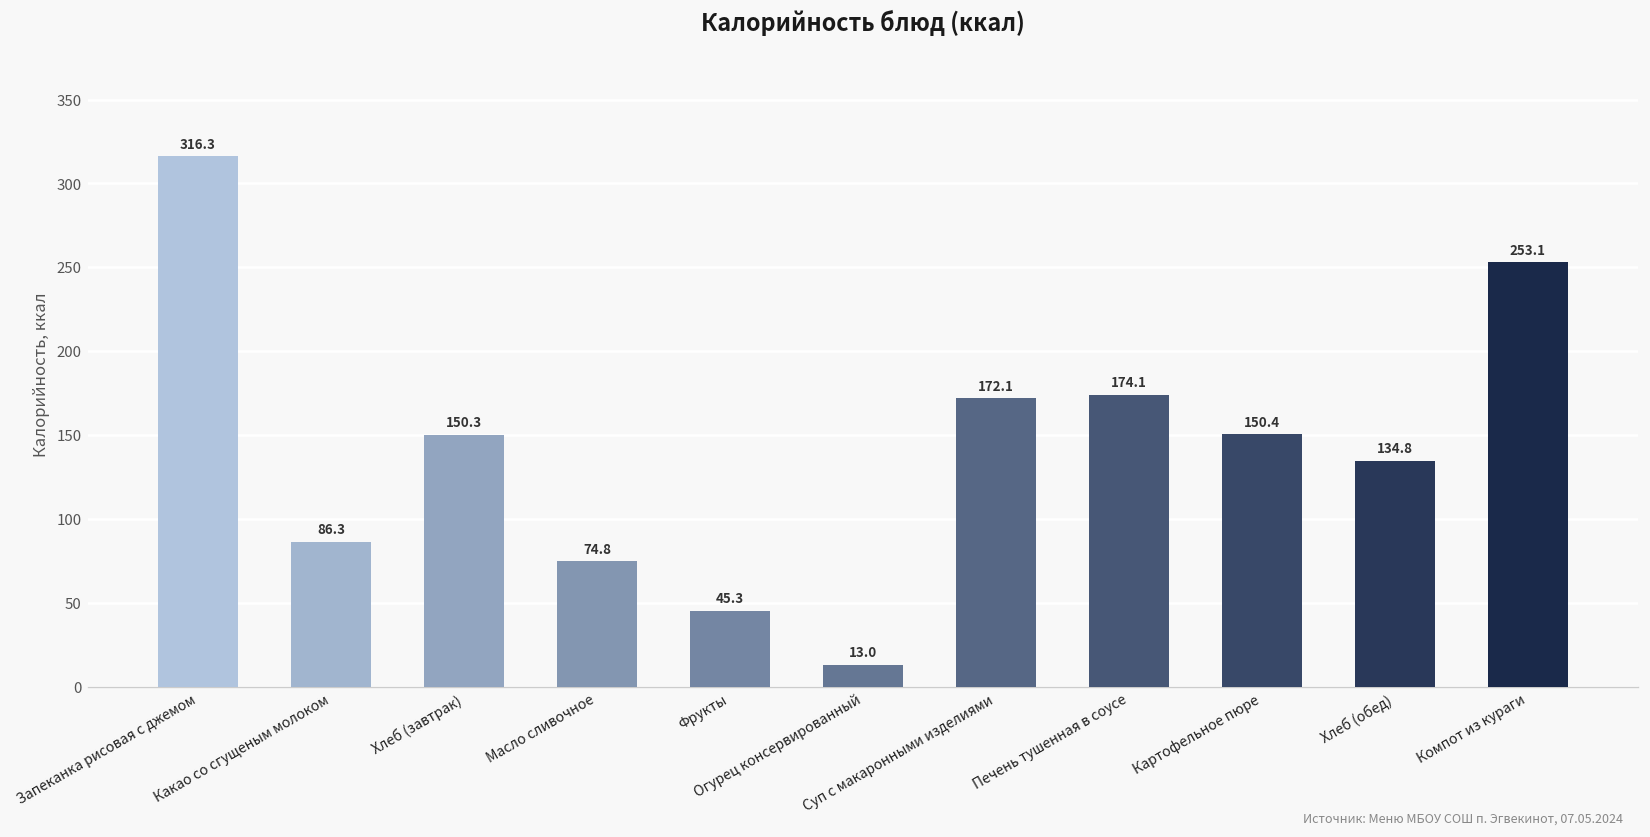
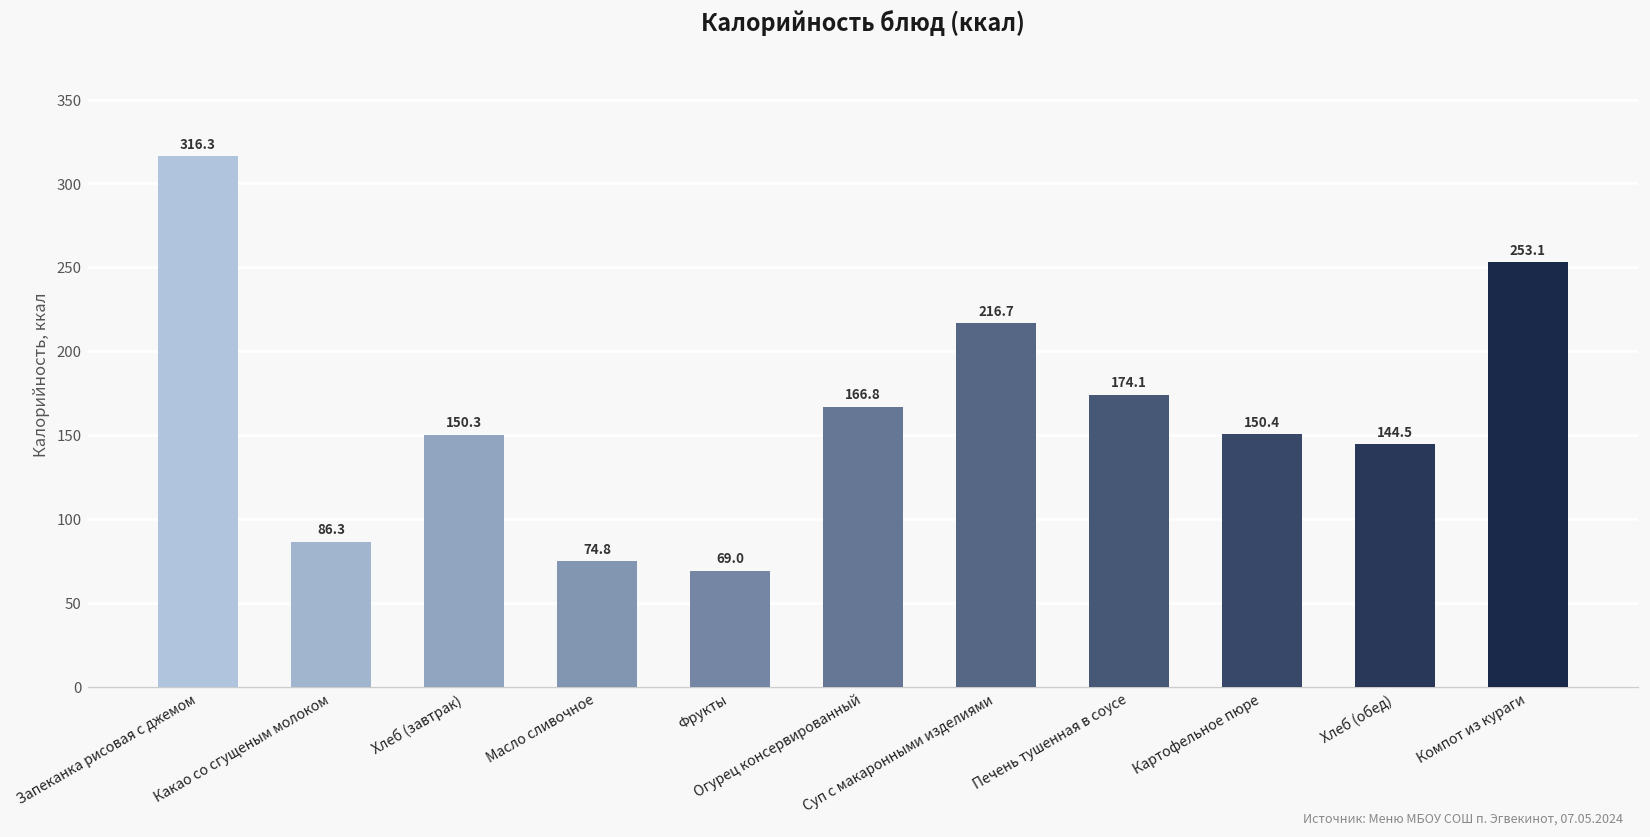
Фрукты: 45.3 -> 69.0
Огурец консервированный: 13.0 -> 166.8
Суп с макаронными изделиями: 172.1 -> 216.7
Хлеб (обед): 134.8 -> 144.5
